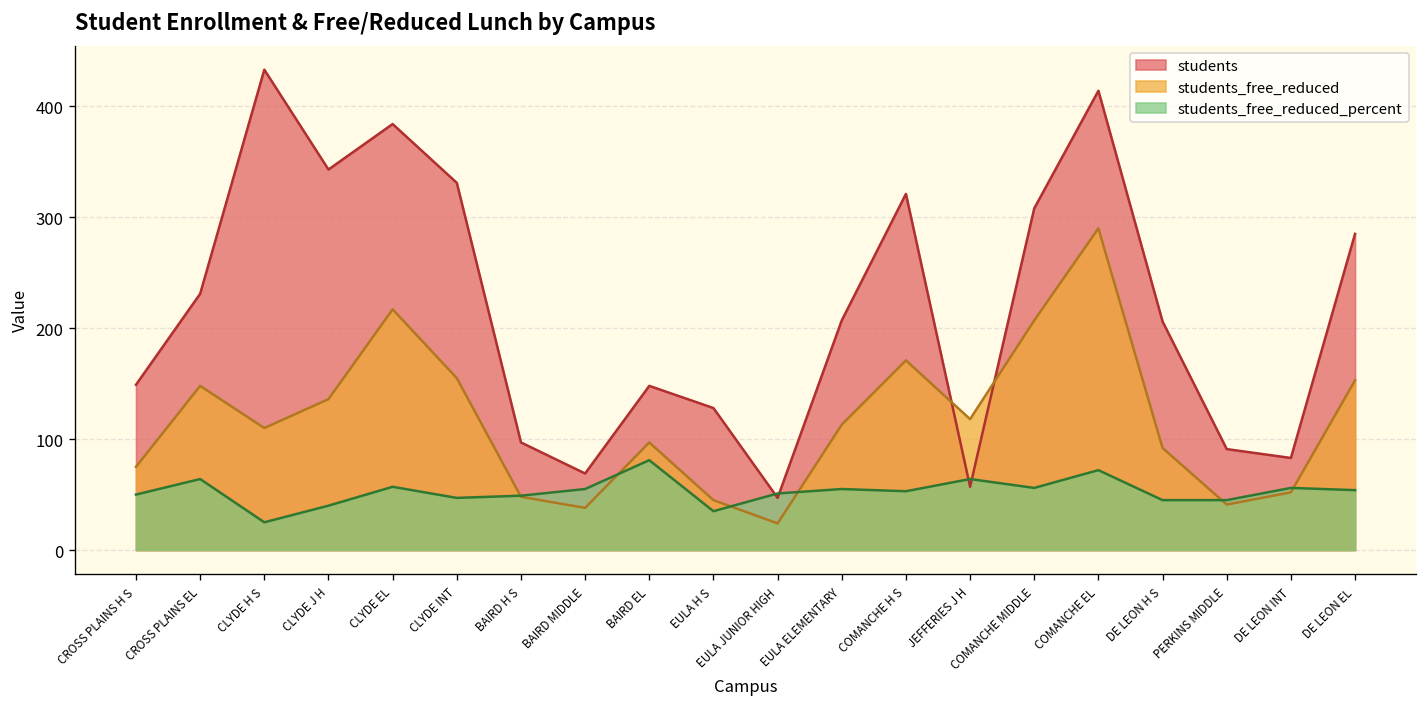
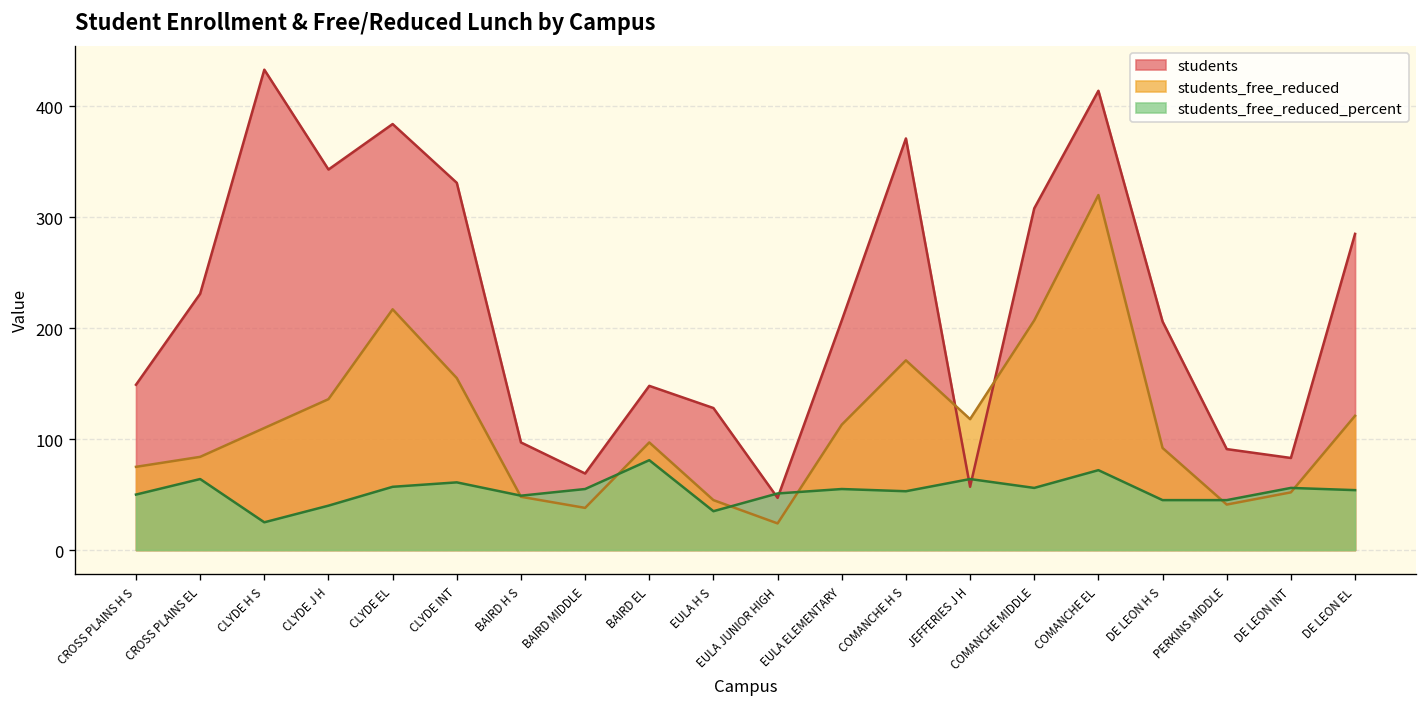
students_free_reduced, CROSS PLAINS EL: 150 -> 80
students_free_reduced_percent, CLYDE INT: 50 -> 60
students, COMANCHE H S: 320 -> 370
students_free_reduced, COMANCHE EL: 290 -> 320
students_free_reduced, DE LEON EL: 150 -> 120
